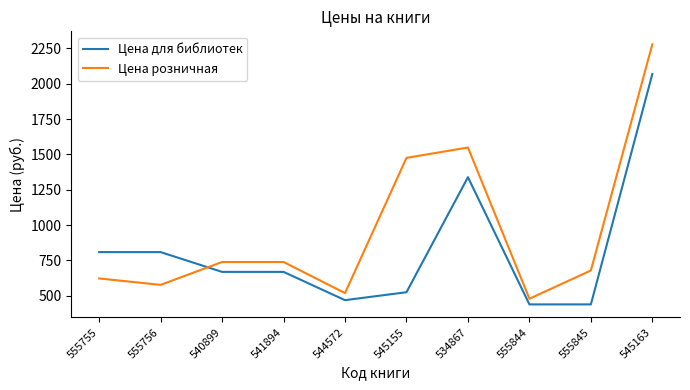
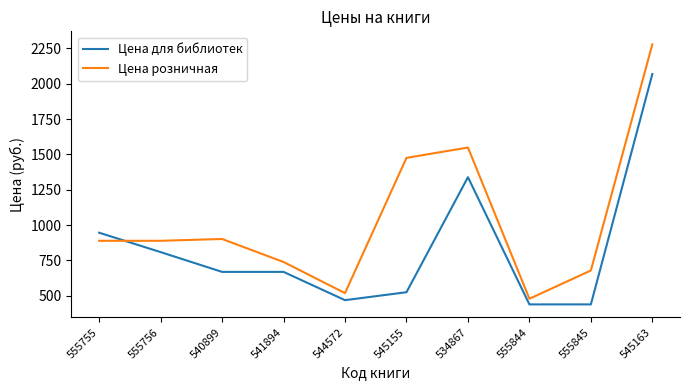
Цена для библиотек, 555755: 810 -> 950
Цена розничная, 555755: 620 -> 890
Цена розничная, 555756: 580 -> 890
Цена розничная, 540899: 740 -> 900
